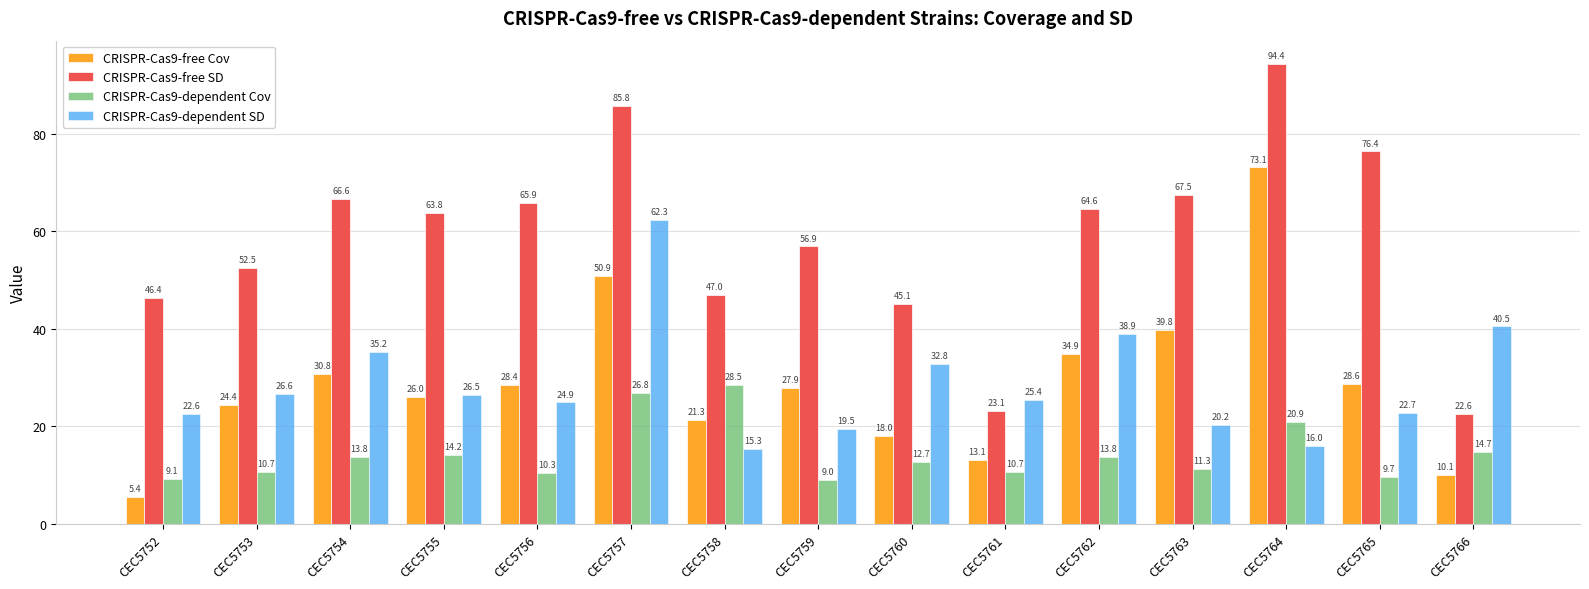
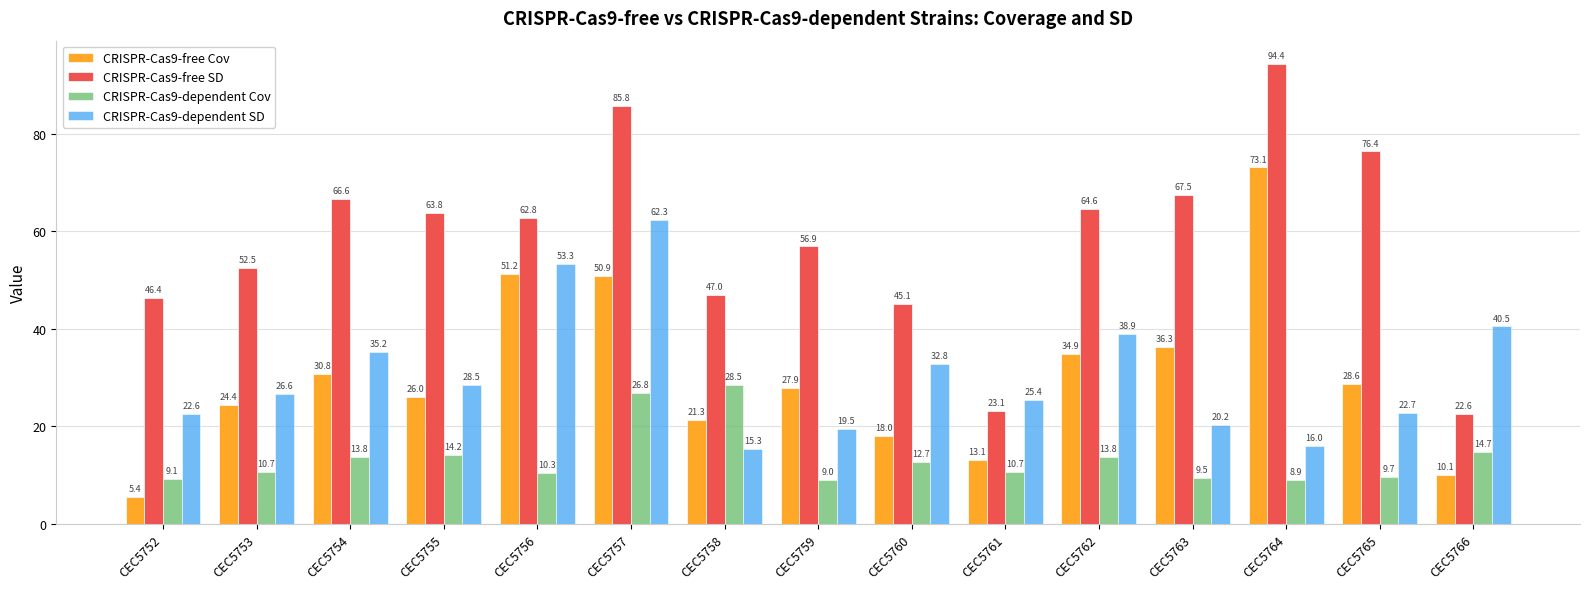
CRISPR-Cas9-dependent SD, CEC5755: 26.5 -> 28.5
CRISPR-Cas9-free Cov, CEC5756: 28.4 -> 51.2
CRISPR-Cas9-free SD, CEC5756: 65.9 -> 62.8
CRISPR-Cas9-dependent SD, CEC5756: 24.9 -> 53.3
CRISPR-Cas9-free Cov, CEC5763: 39.8 -> 36.3
CRISPR-Cas9-dependent Cov, CEC5763: 11.3 -> 9.5
CRISPR-Cas9-dependent Cov, CEC5764: 20.9 -> 8.9
